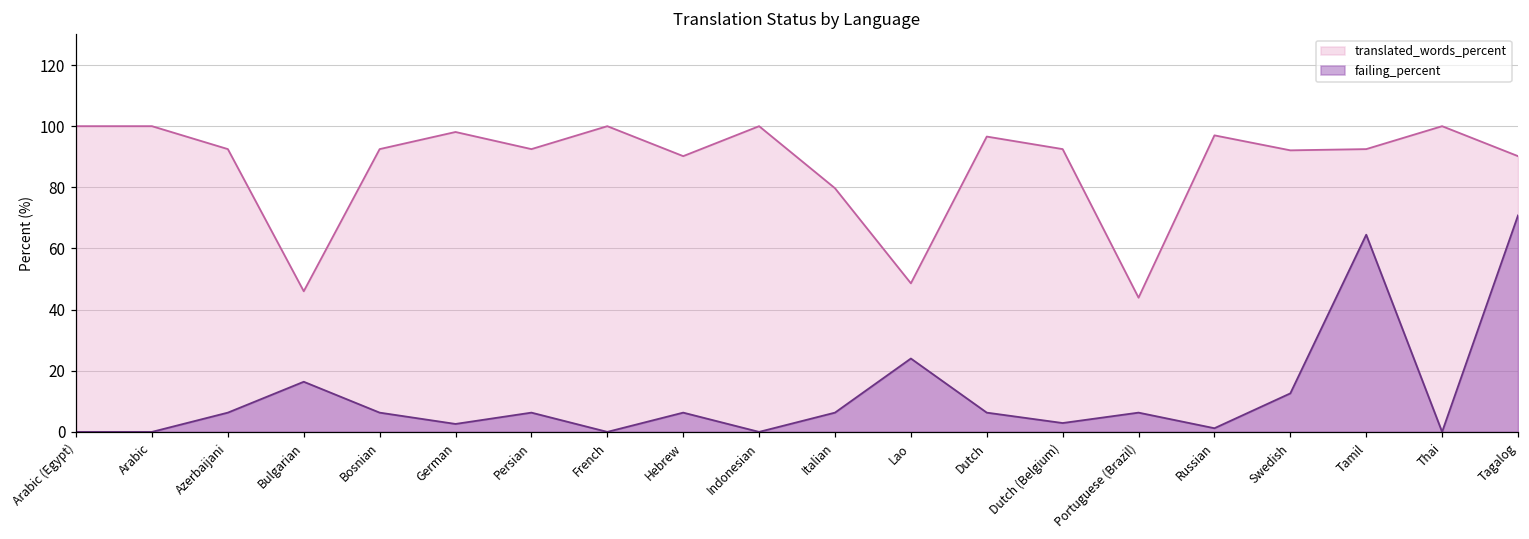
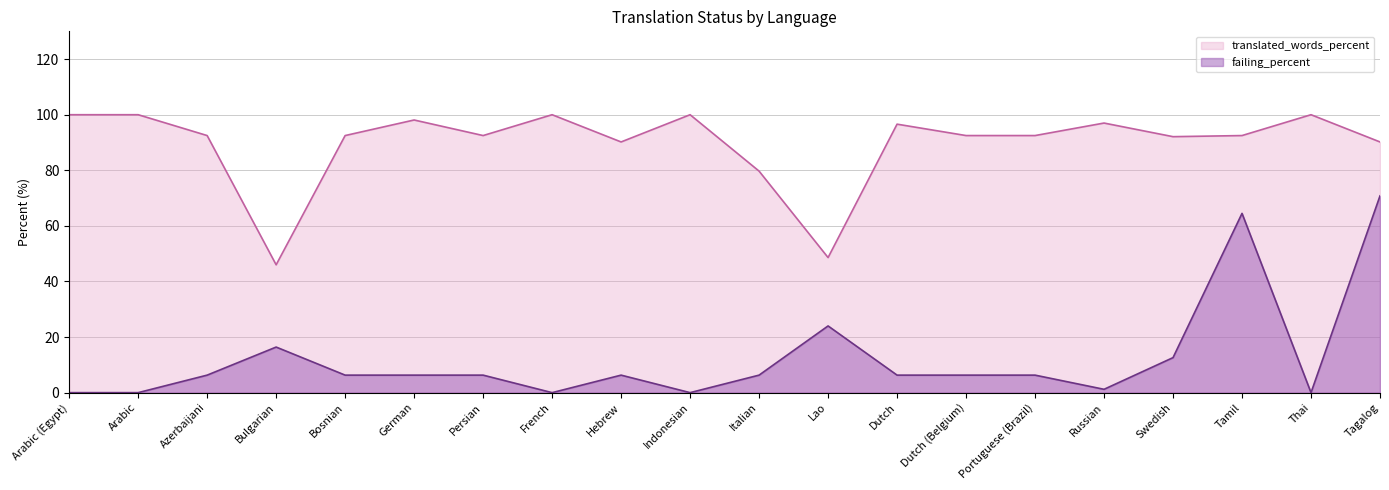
failing_percent, German: 3 -> 6
failing_percent, Dutch (Belgium): 3 -> 6
translated_words_percent, Portuguese (Brazil): 44 -> 93
